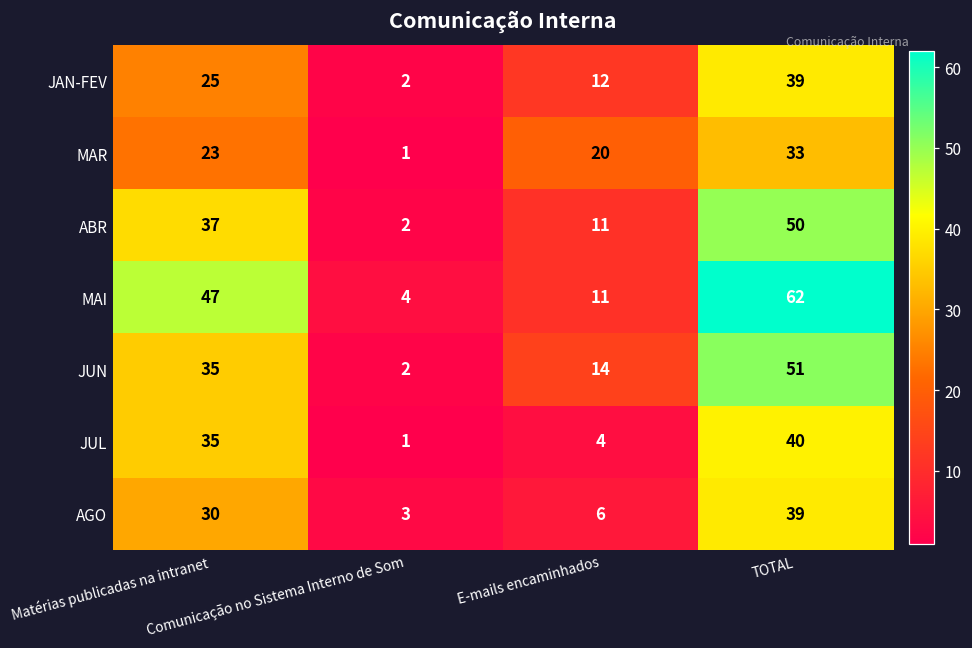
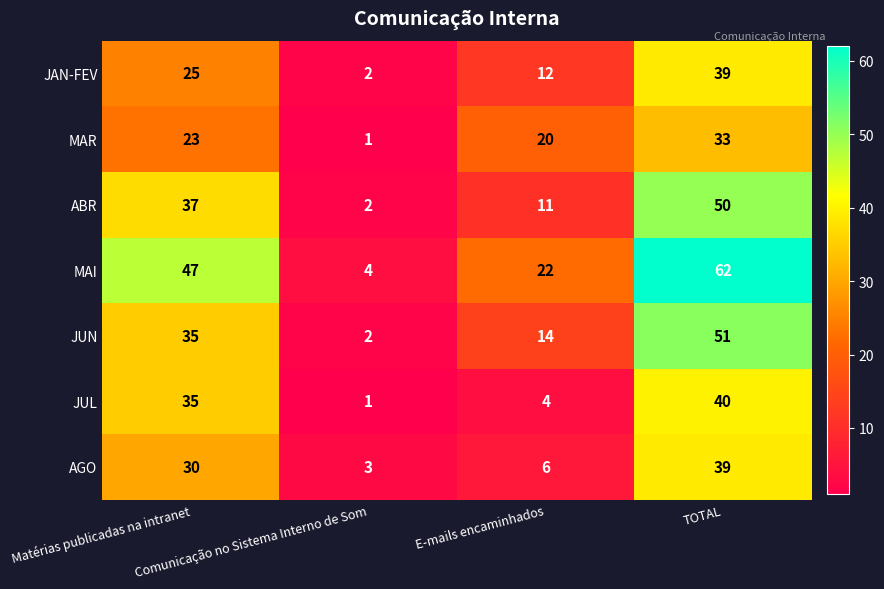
MAI, E-mails encaminhados: 11 -> 22
